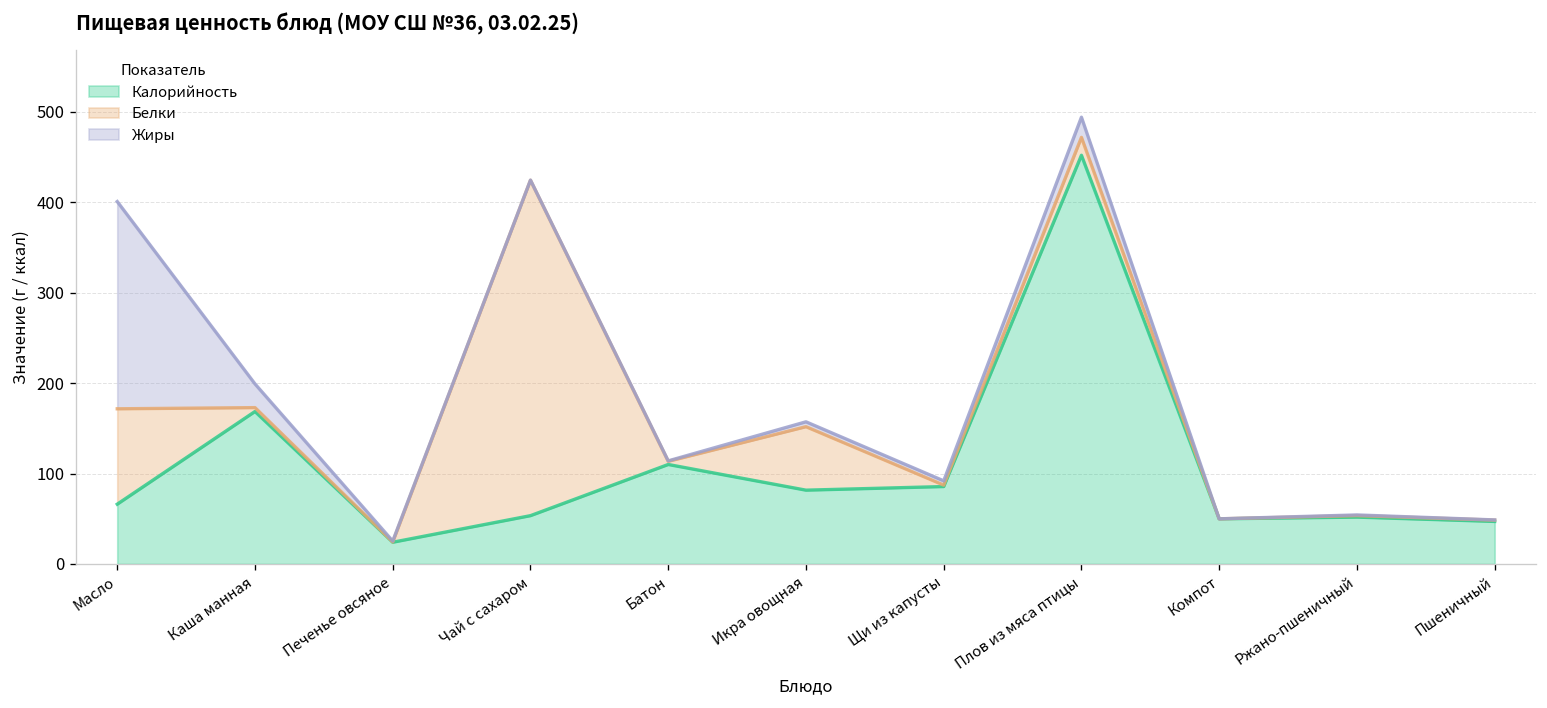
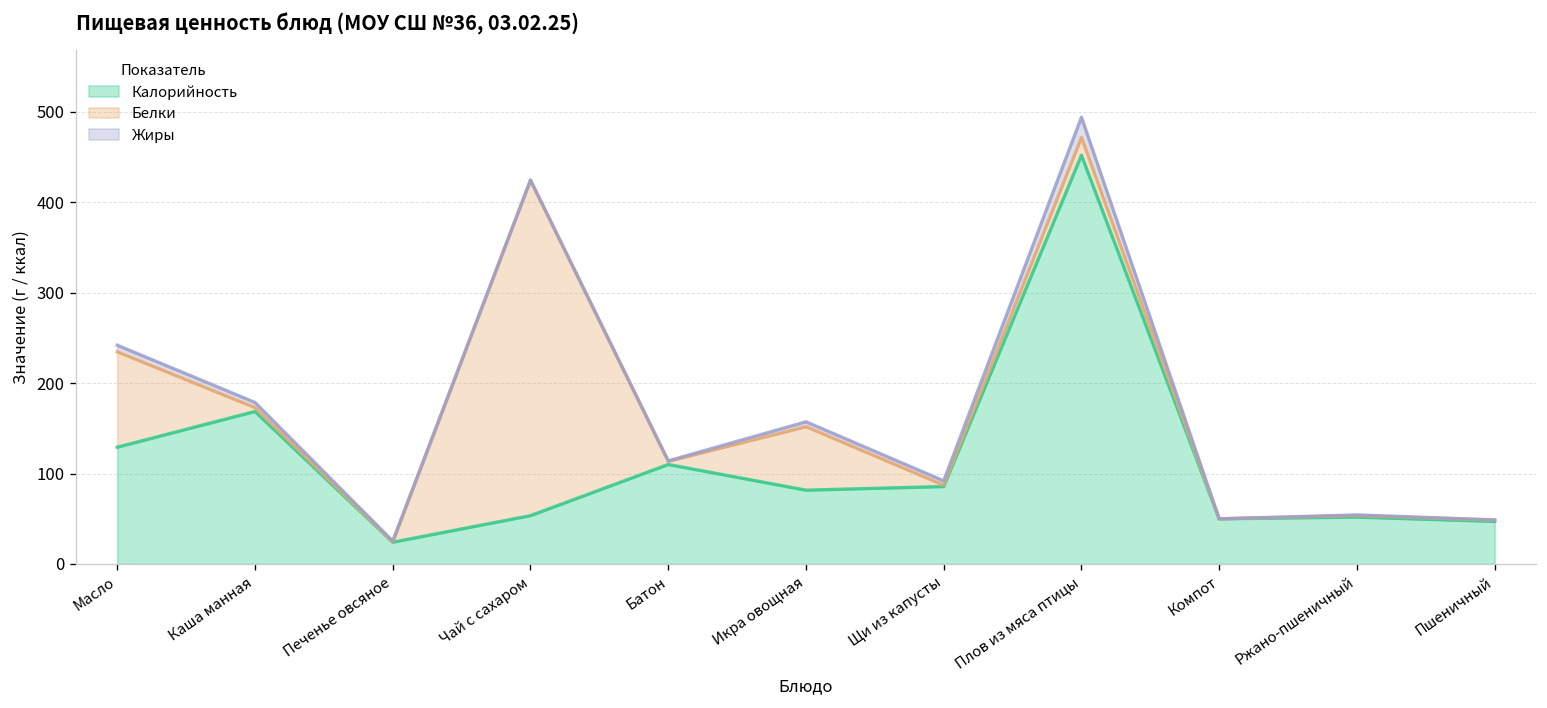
Калорийность, Масло: 70 -> 130
Жиры, Масло: 230 -> 10
Жиры, Каша манная: 30 -> 10
